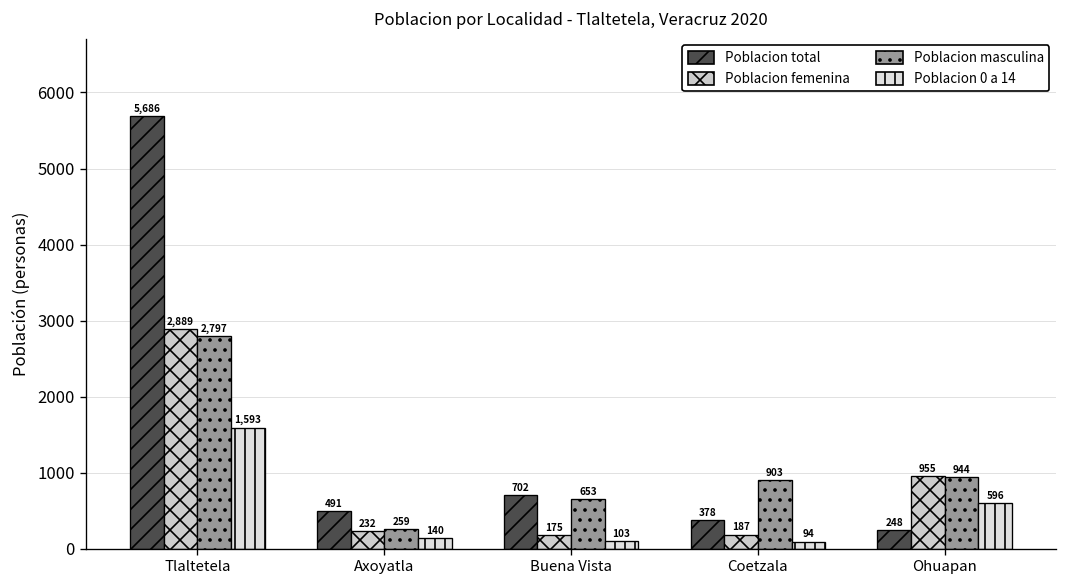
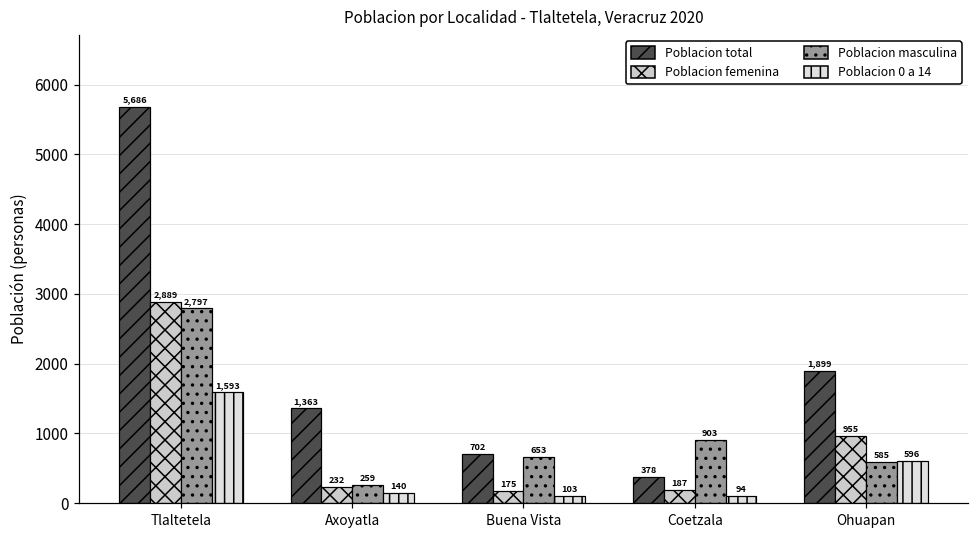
Poblacion total, Axoyatla: 491 -> 1,363
Poblacion total, Ohuapan: 248 -> 1,899
Poblacion masculina, Ohuapan: 944 -> 585
